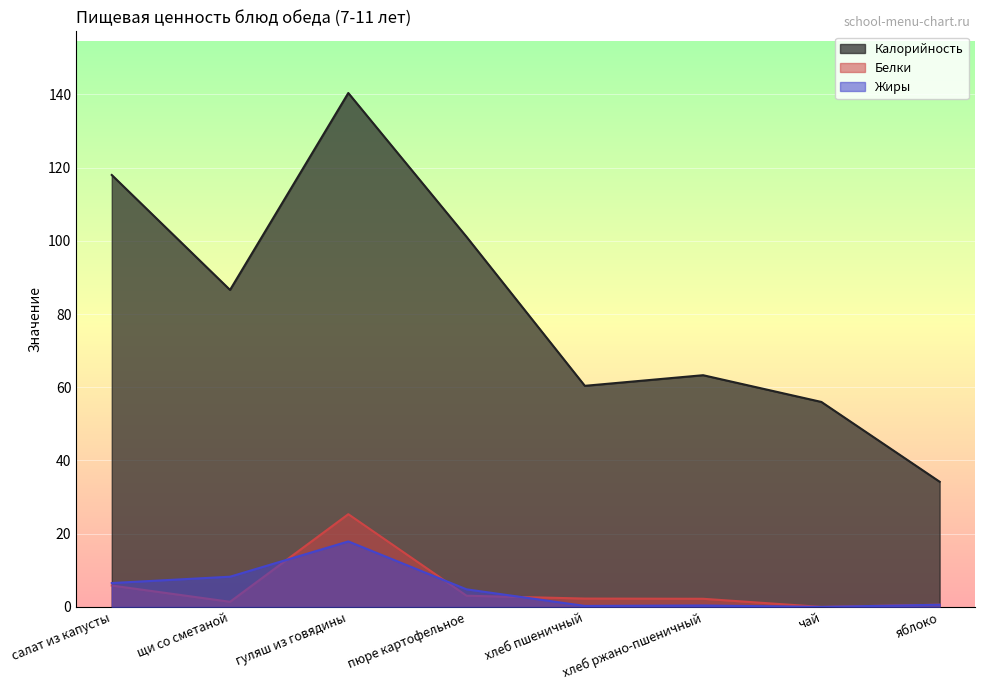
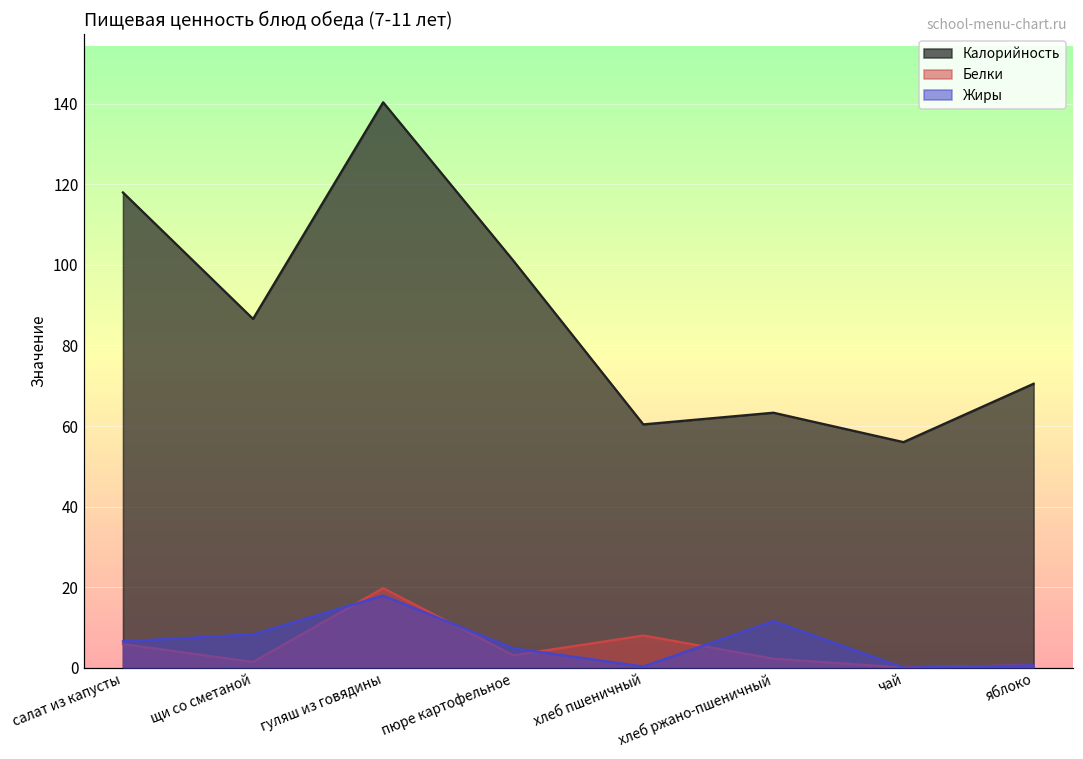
Белки, гуляш из говядины: 25 -> 20
Белки, хлеб пшеничный: 2 -> 8
Жиры, хлеб ржано-пшеничный: 0 -> 12
Калорийность, яблоко: 34 -> 71
